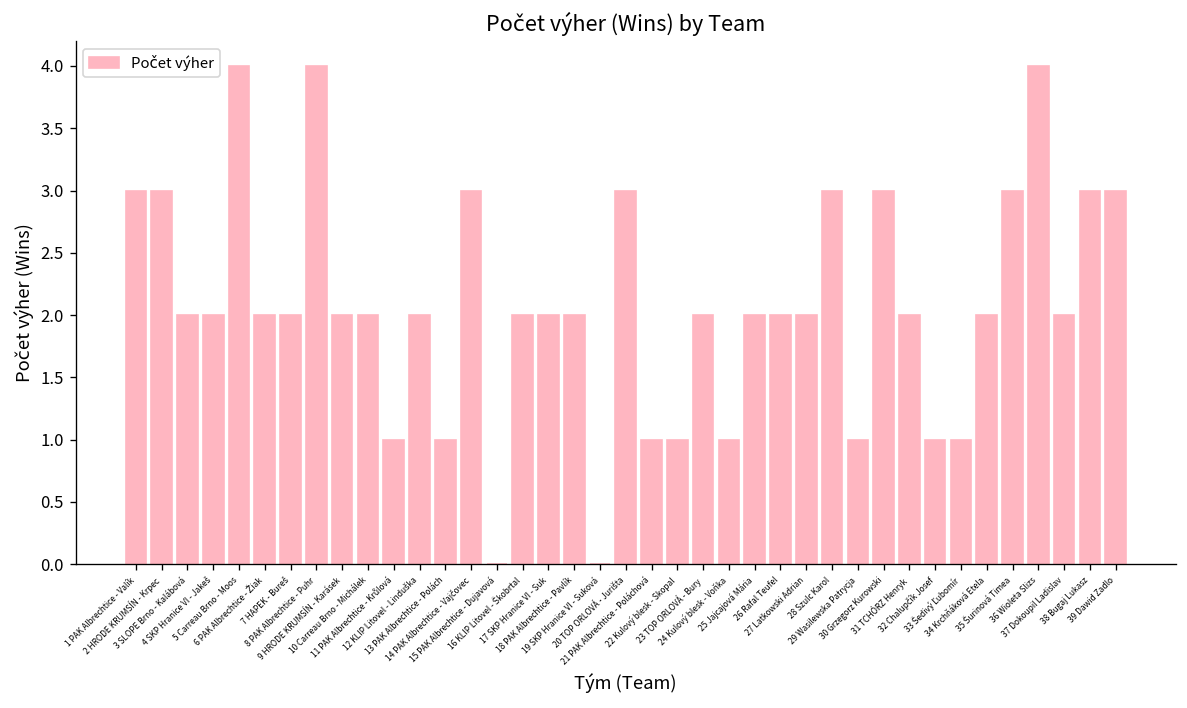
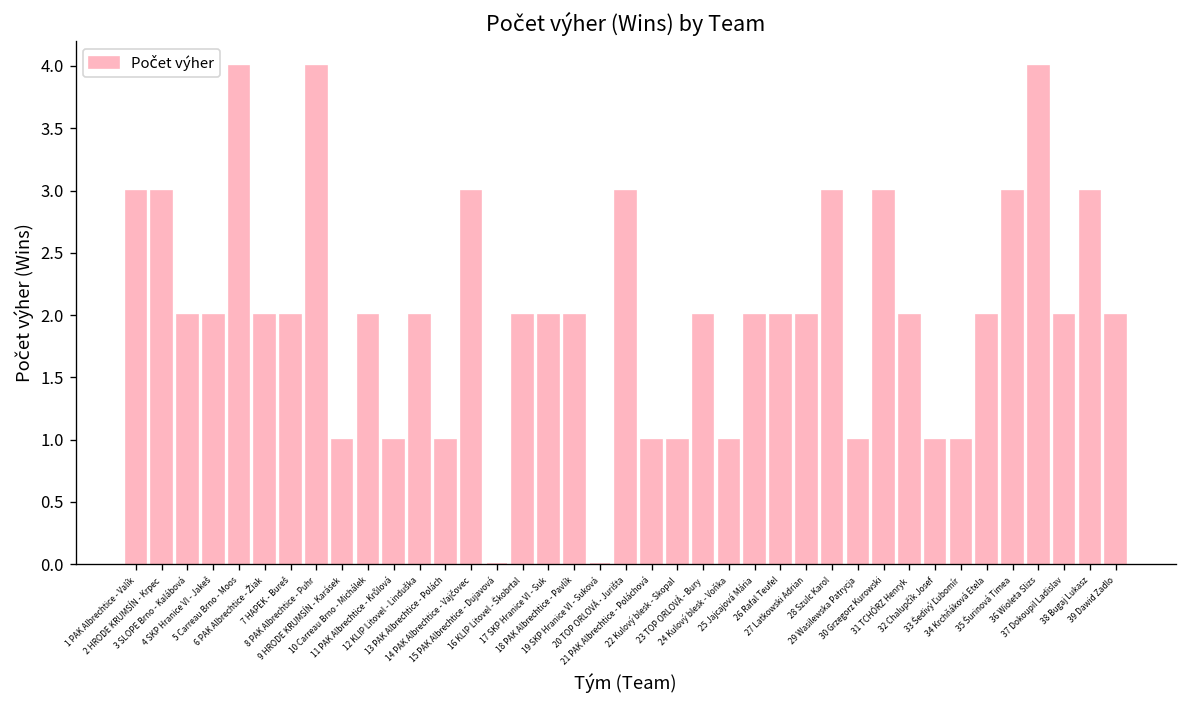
9 HRODE KRUMSÍN - Karásek: 2 -> 1
39 Dawid Zadlo: 3 -> 2
